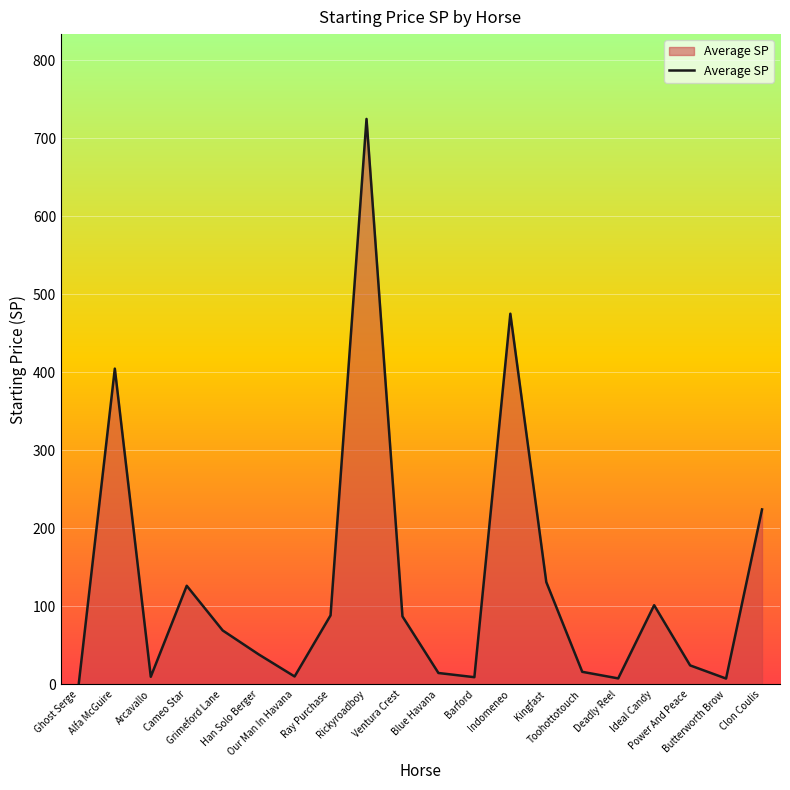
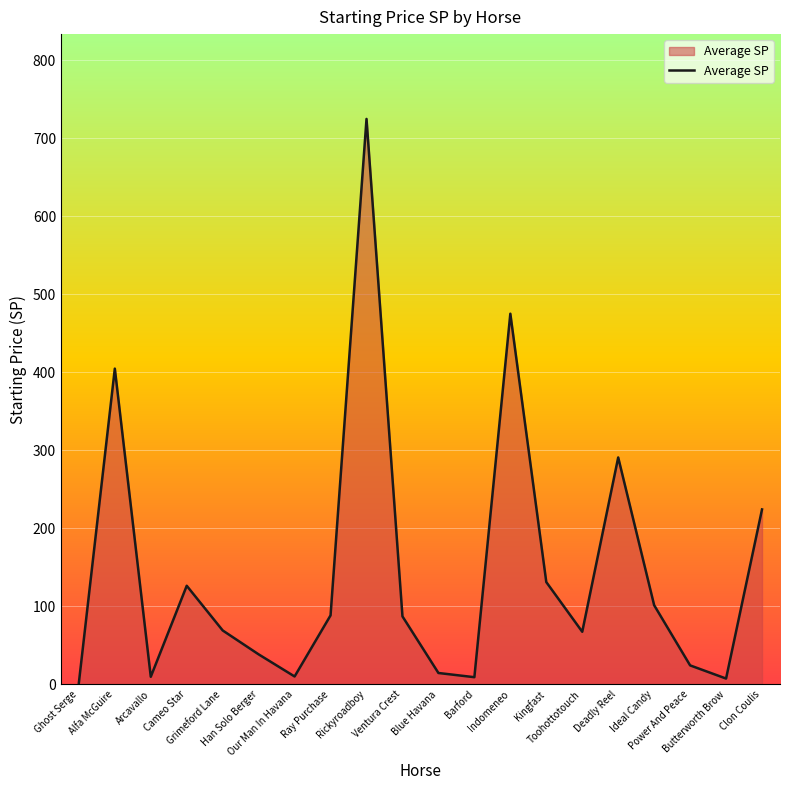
Toohottotouch: 20 -> 70
Deadly Reel: 10 -> 290
